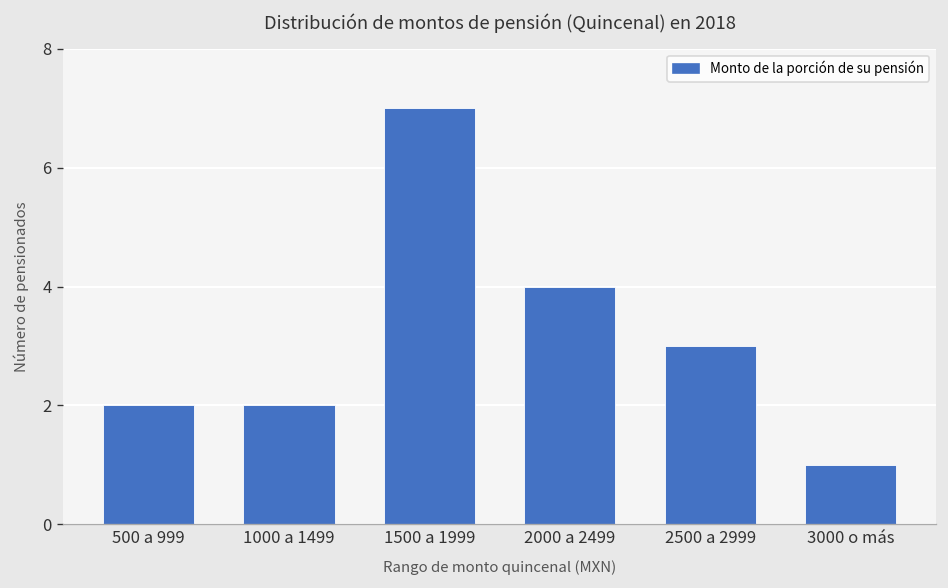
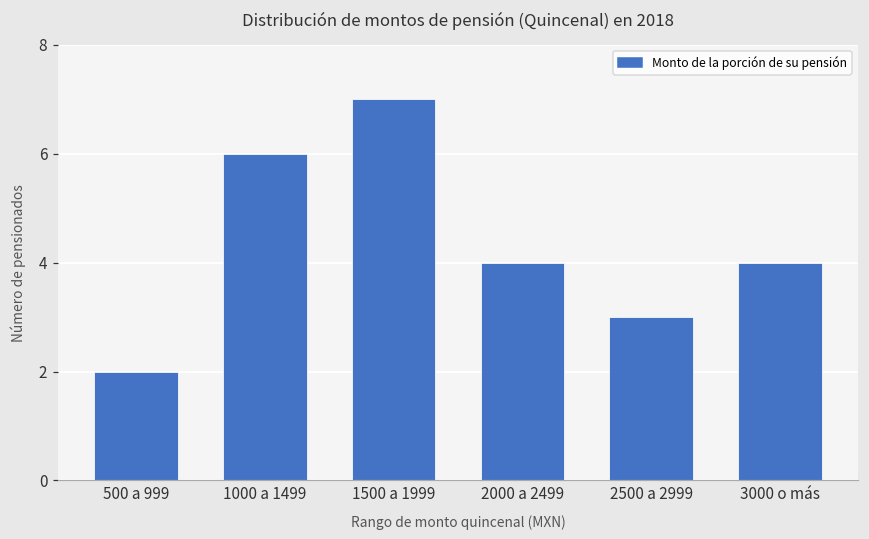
1000 a 1499: 2 -> 6
3000 o más: 1 -> 4
